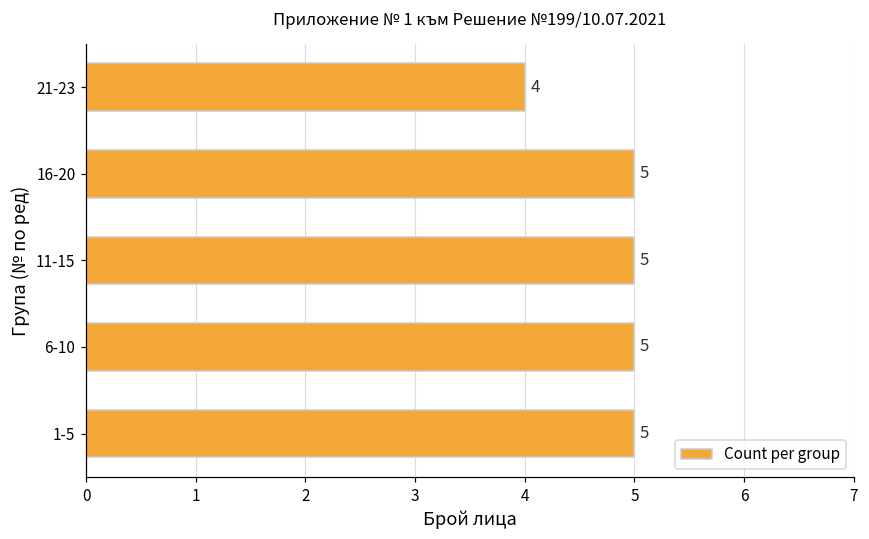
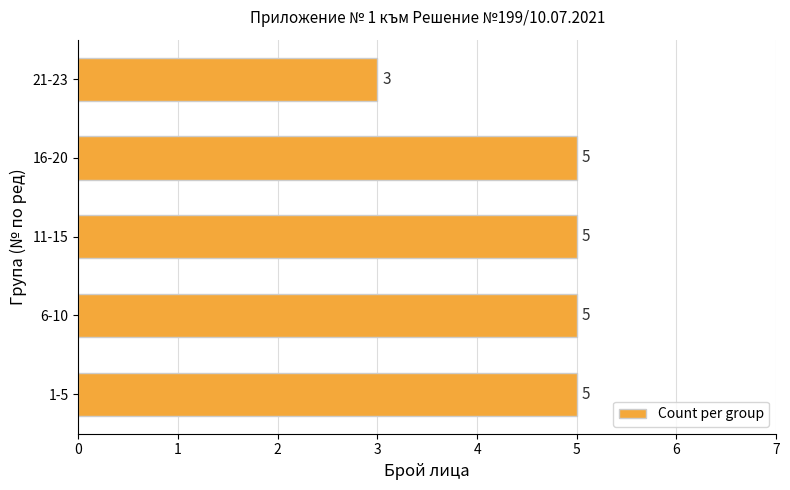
21-23: 4 -> 3
